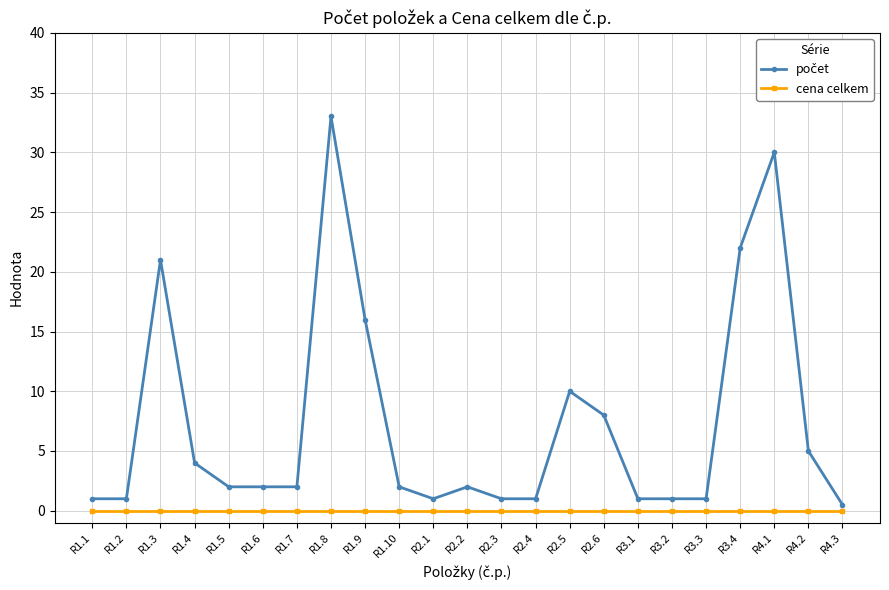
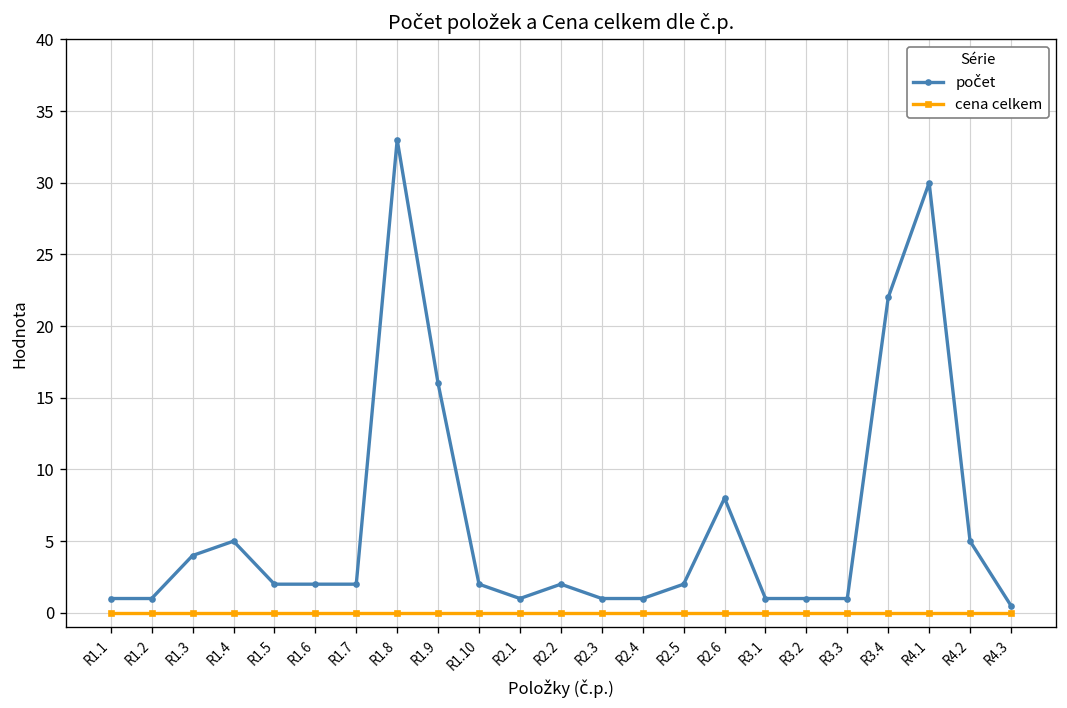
počet, R1.3: 21 -> 4
počet, R1.4: 4 -> 5
počet, R2.5: 10 -> 2
